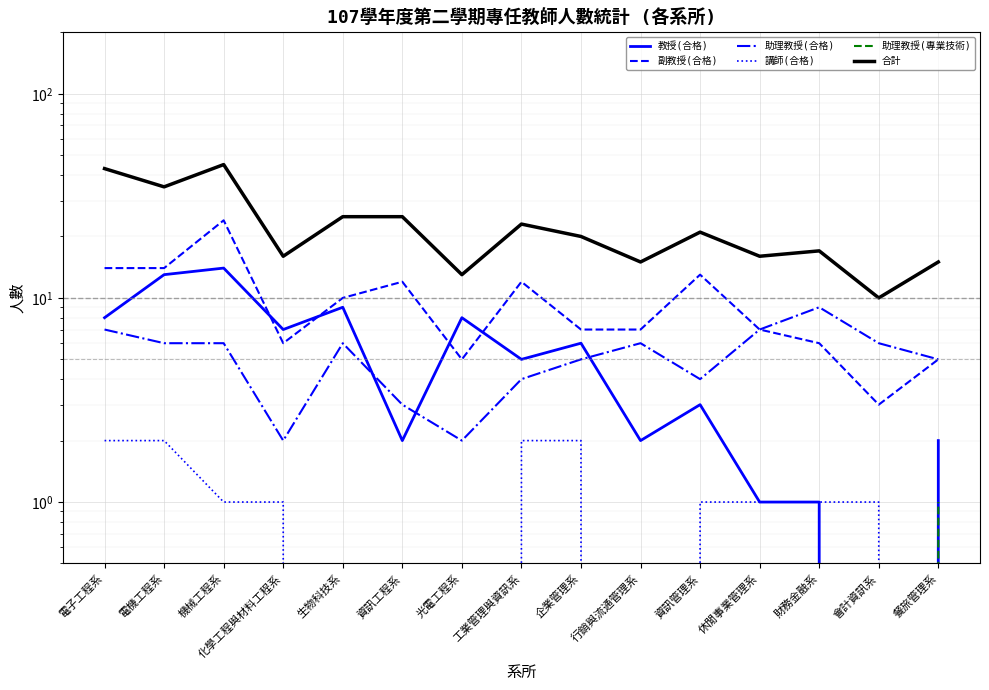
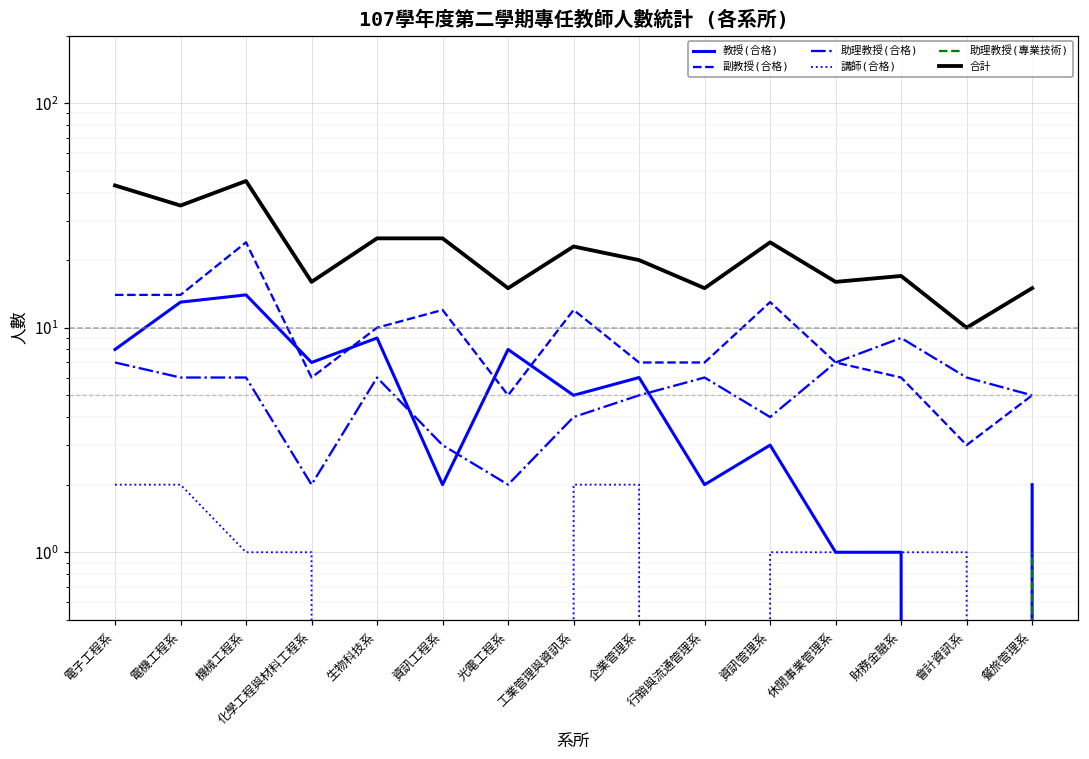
合計, 光電工程系: 13 -> 15
合計, 資訊管理系: 21 -> 24
